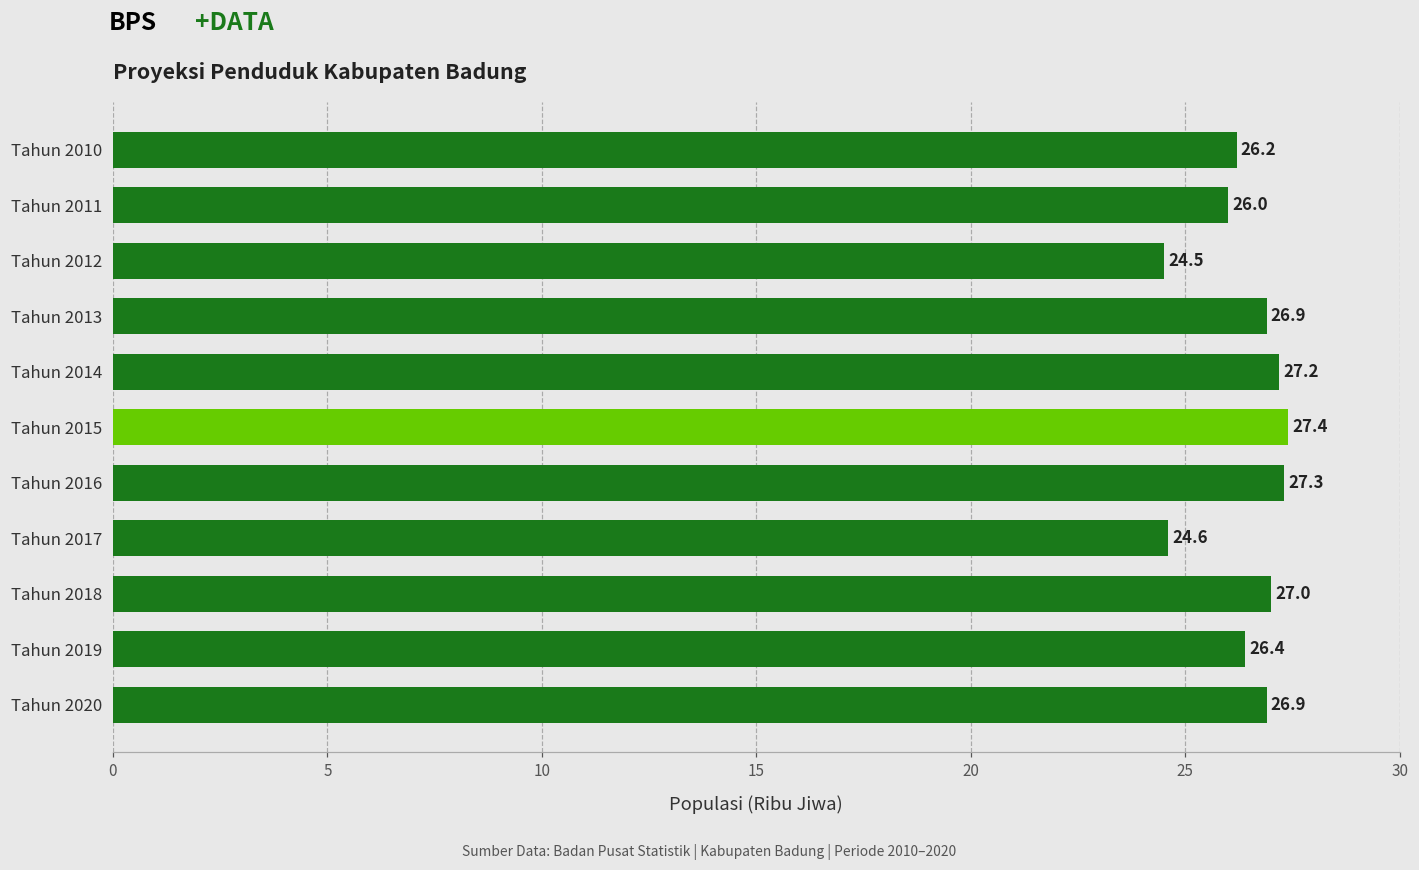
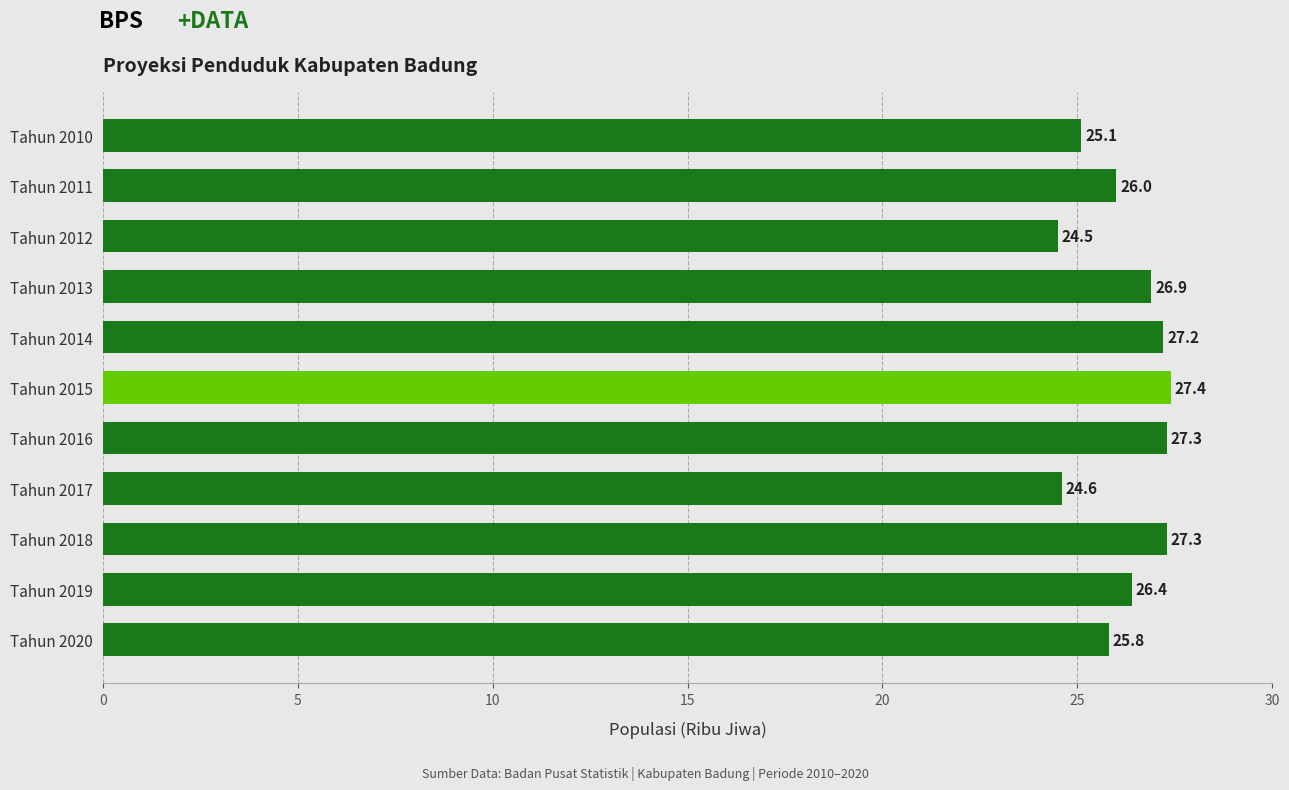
Tahun 2010: 26.2 -> 25.1
Tahun 2018: 27.0 -> 27.3
Tahun 2020: 26.9 -> 25.8
